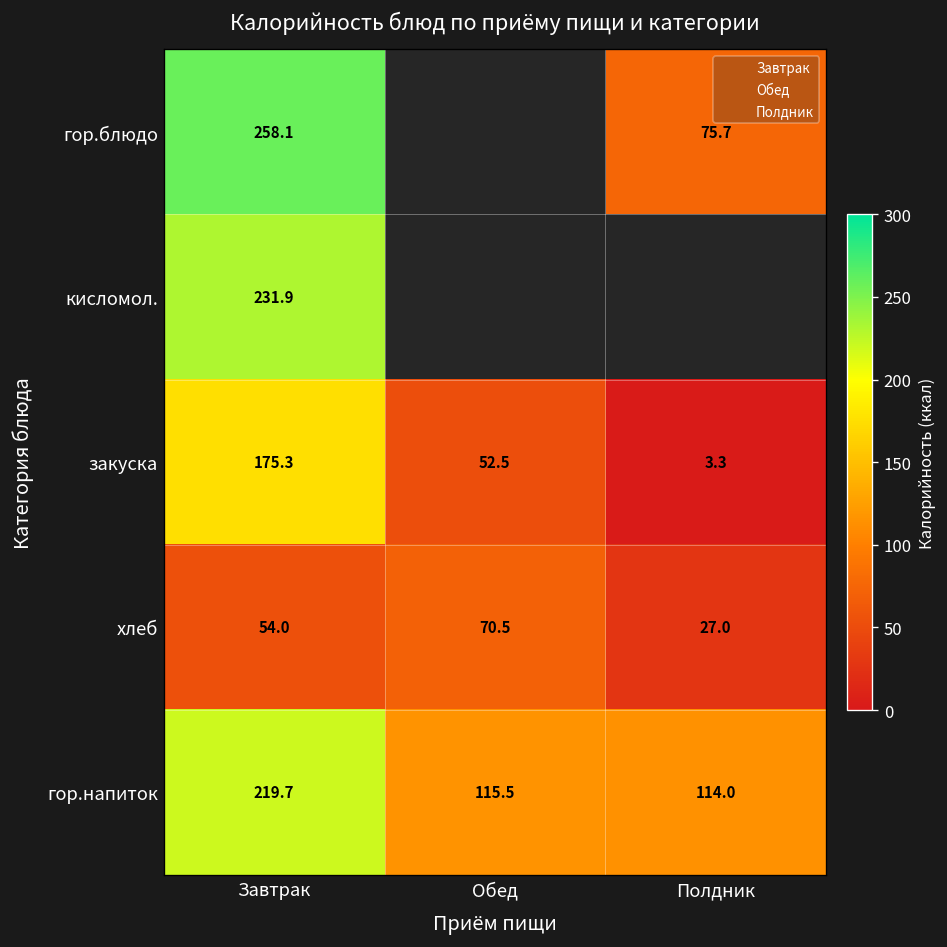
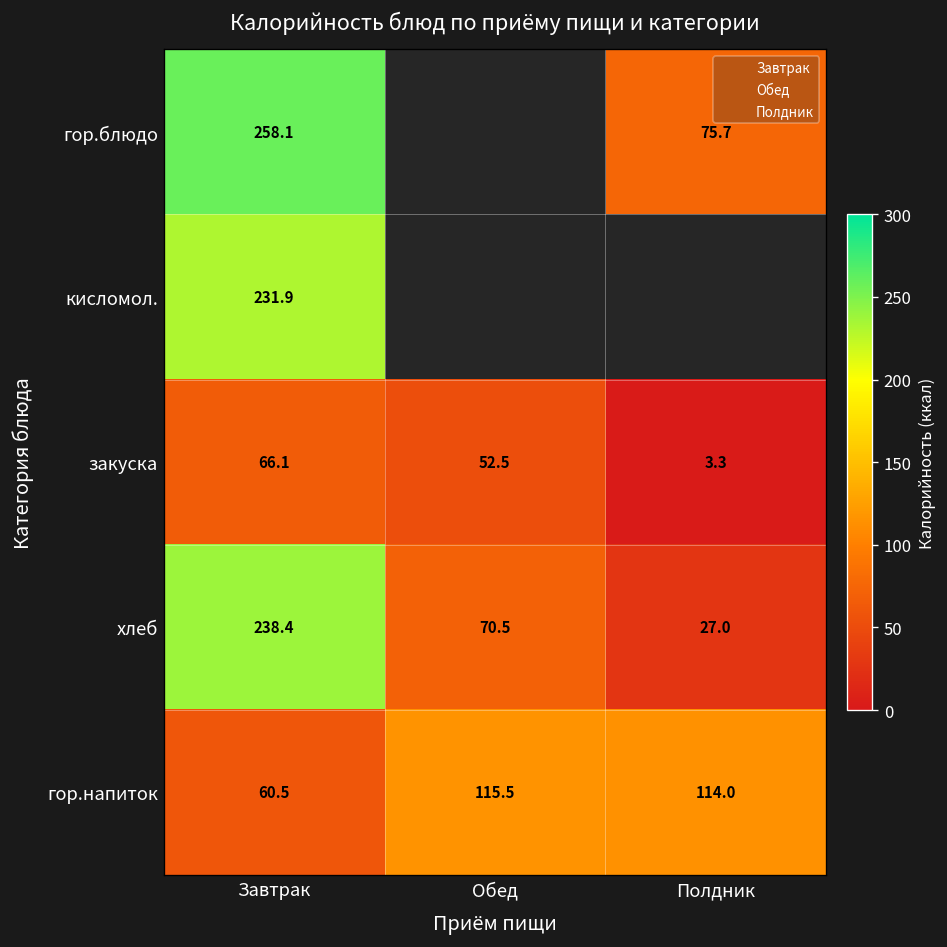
закуска, Завтрак: 175.3 -> 66.1
хлеб, Завтрак: 54.0 -> 238.4
гор.напиток, Завтрак: 219.7 -> 60.5
